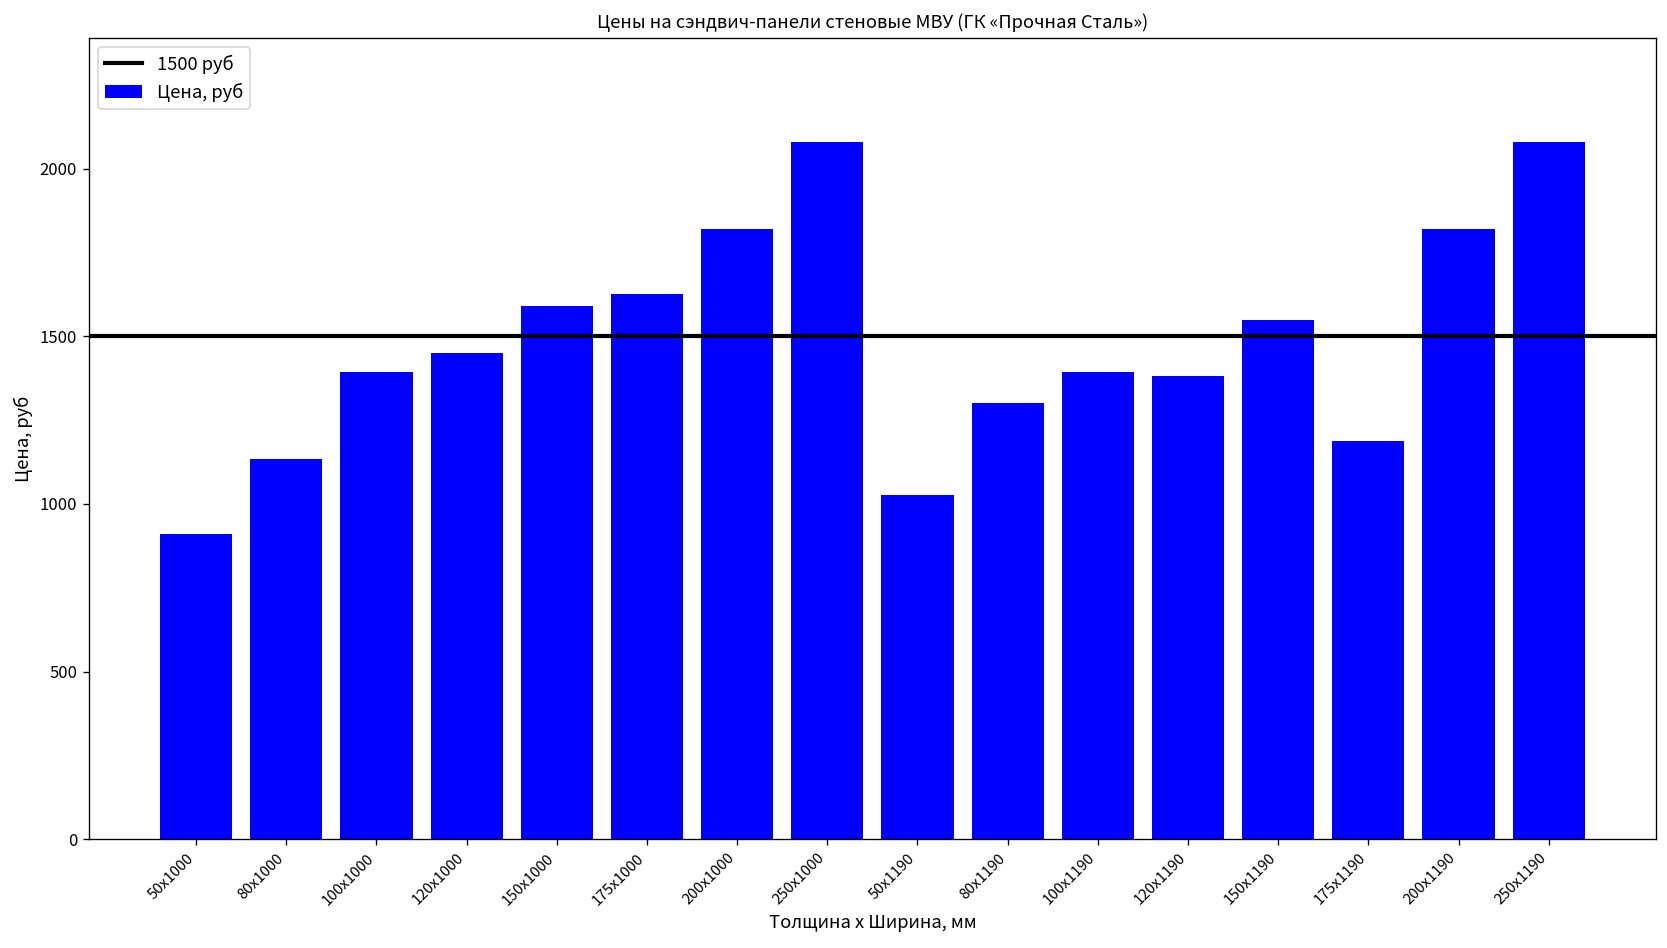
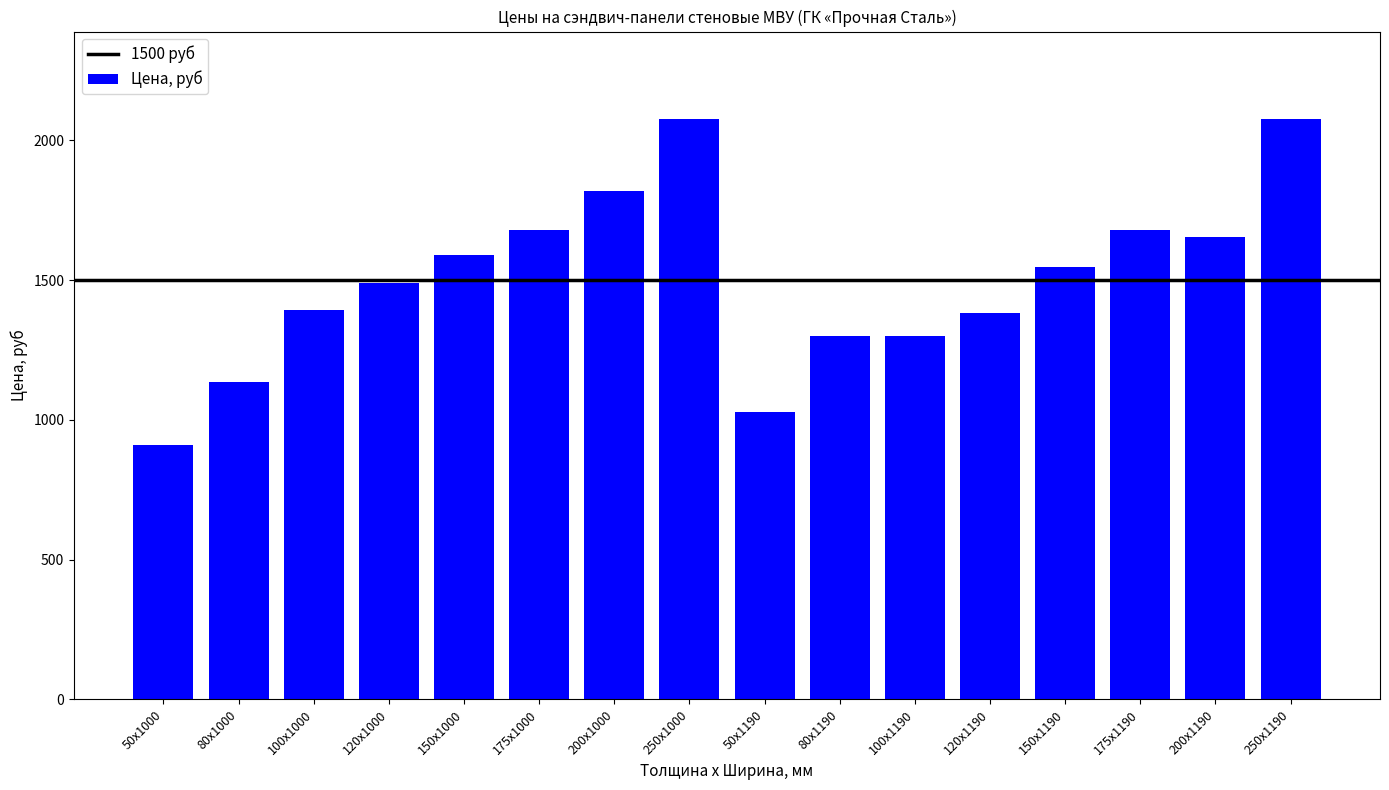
120x1000: 1450 -> 1490
175x1000: 1630 -> 1680
100x1190: 1390 -> 1300
175x1190: 1190 -> 1680
200x1190: 1820 -> 1660
